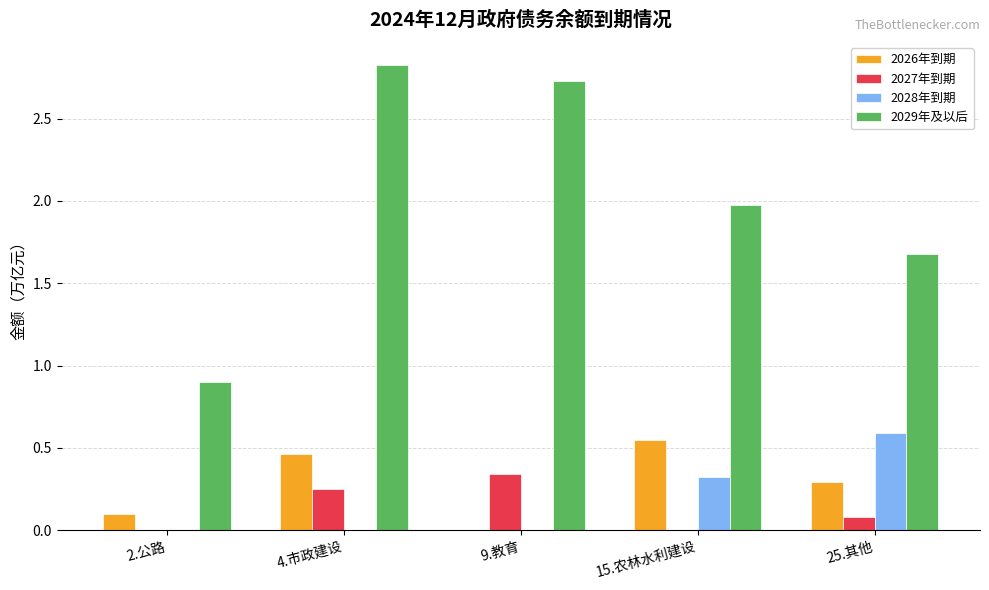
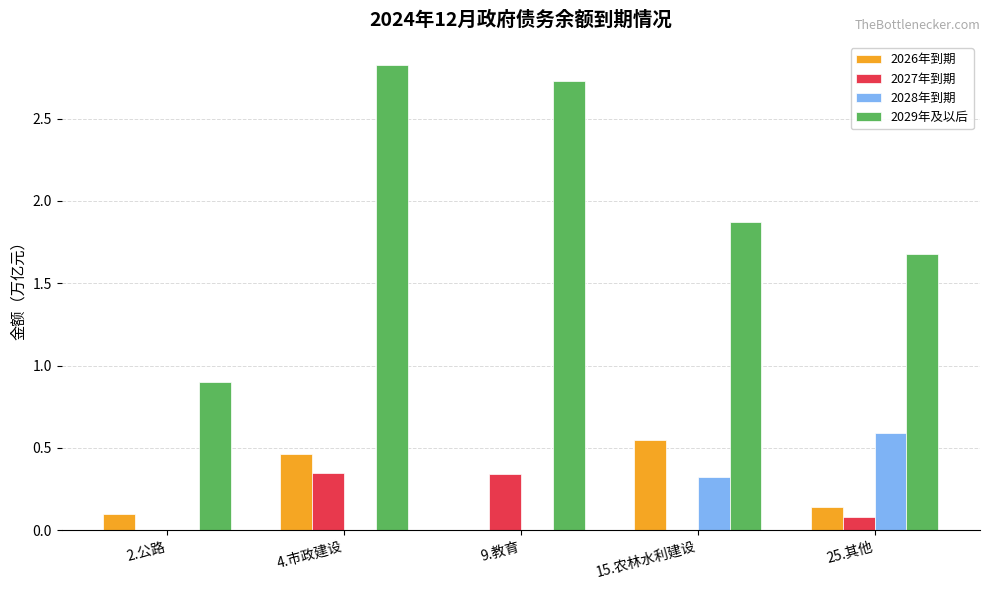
2027年到期, 4.市政建设: 0.25 -> 0.35
2029年及以后, 15.农林水利建设: 1.98 -> 1.87
2026年到期, 25.其他: 0.29 -> 0.14
